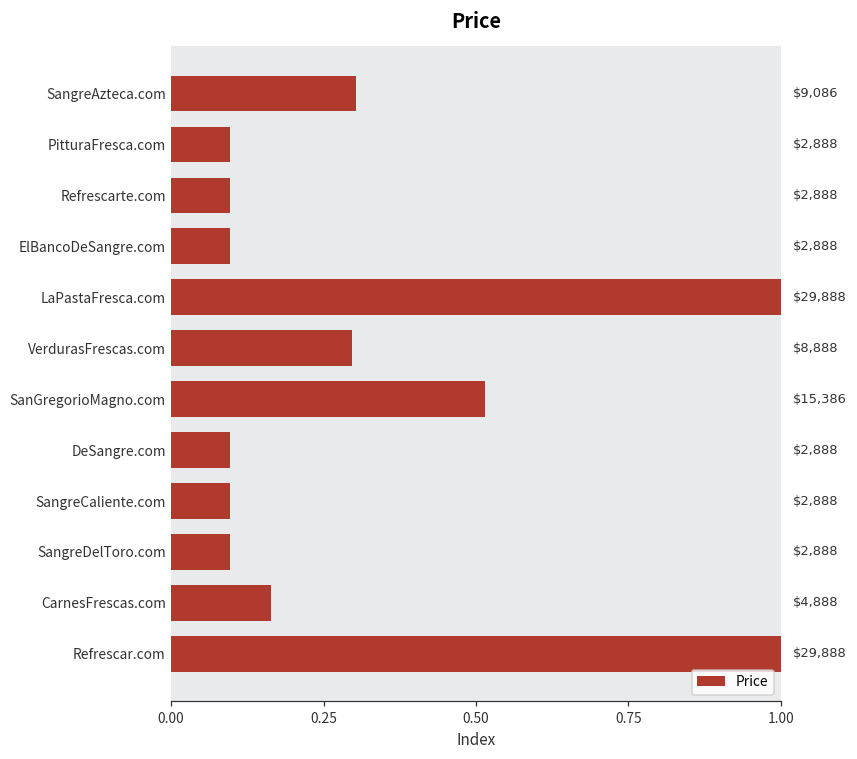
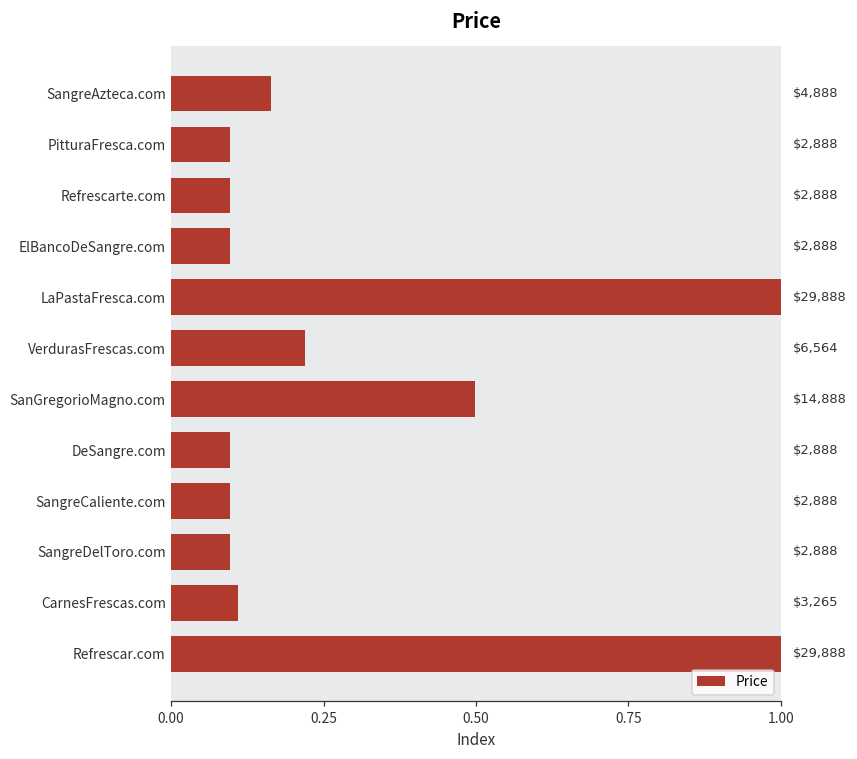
Price, SangreAzteca.com: $9,086 -> $4,888
Price, VerdurasFrescas.com: $8,888 -> $6,564
Price, SanGregorioMagno.com: $15,386 -> $14,888
Price, CarnesFrescas.com: $4,888 -> $3,265
